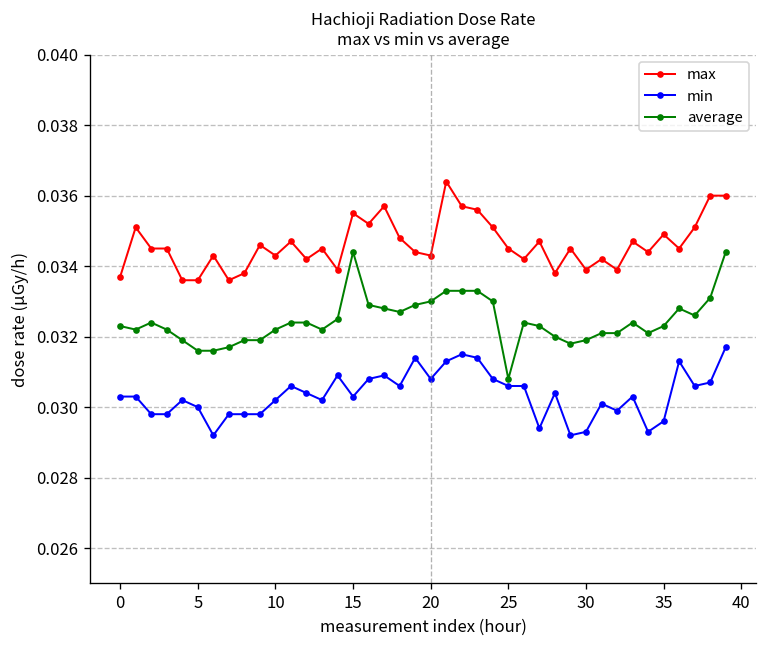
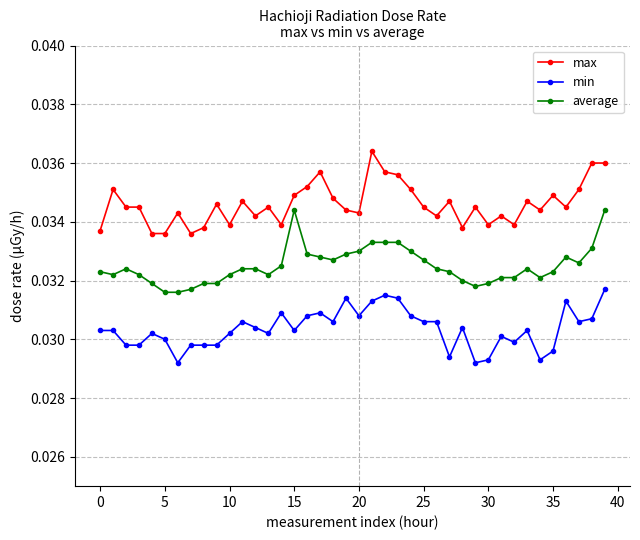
max, 10: 0.0343 -> 0.0339
max, 15: 0.0355 -> 0.0349
average, 25: 0.0308 -> 0.0327
